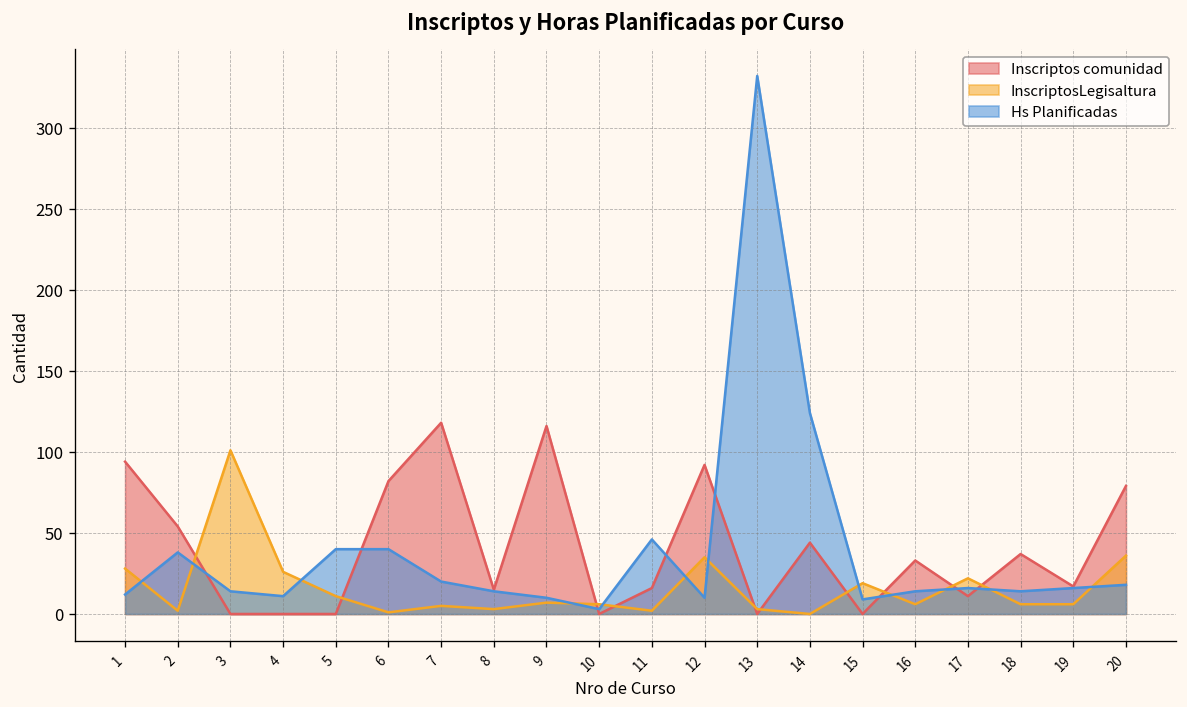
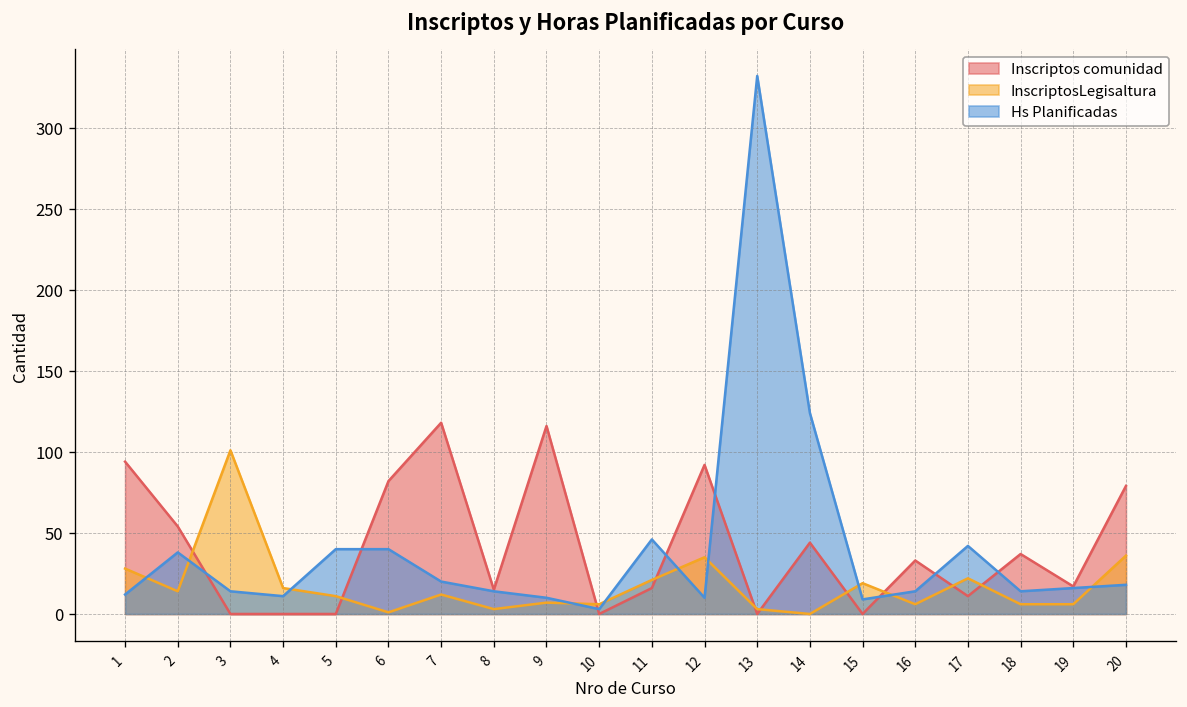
InscriptosLegisaltura, 2: 2 -> 14
InscriptosLegisaltura, 4: 26 -> 16
InscriptosLegisaltura, 7: 5 -> 12
InscriptosLegisaltura, 11: 2 -> 21
Hs Planificadas, 17: 16 -> 42
